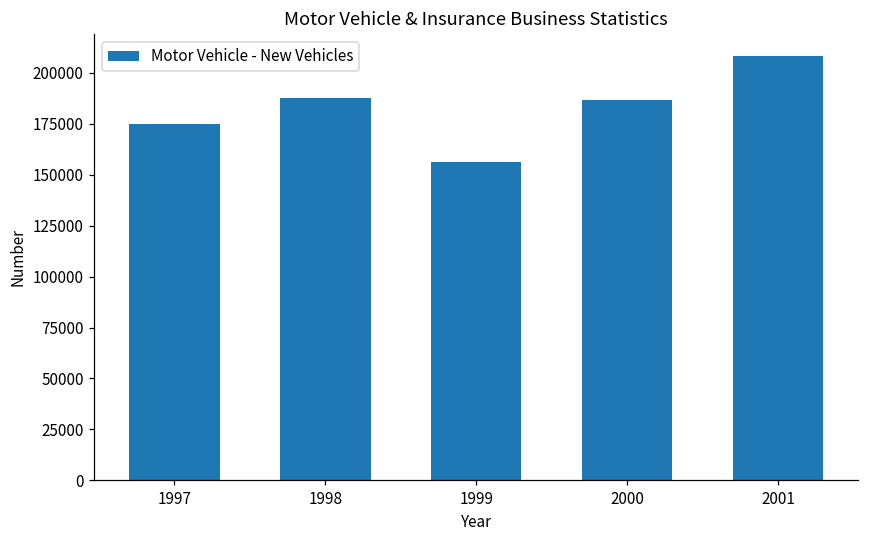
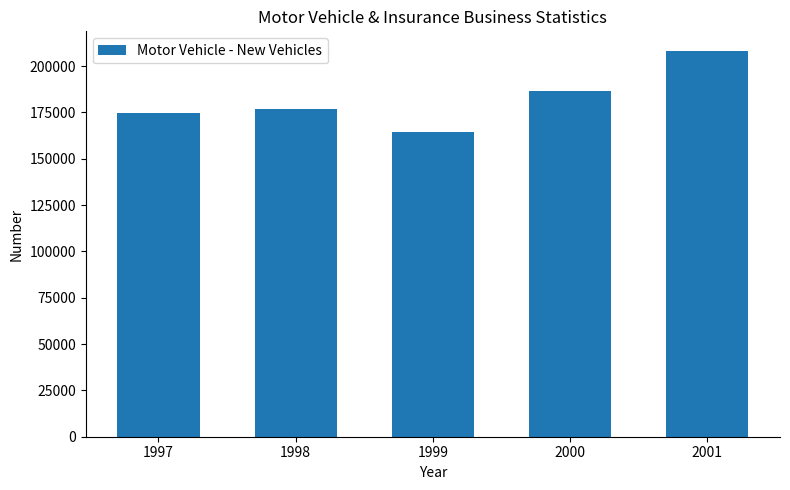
1998: 187000 -> 177000
1999: 156000 -> 165000
